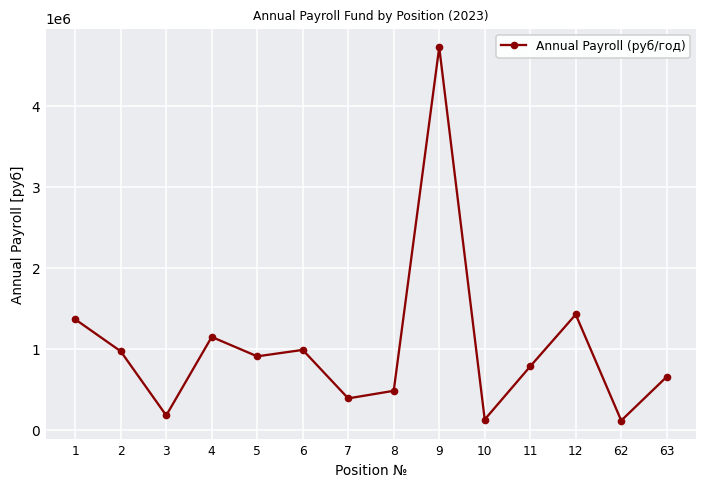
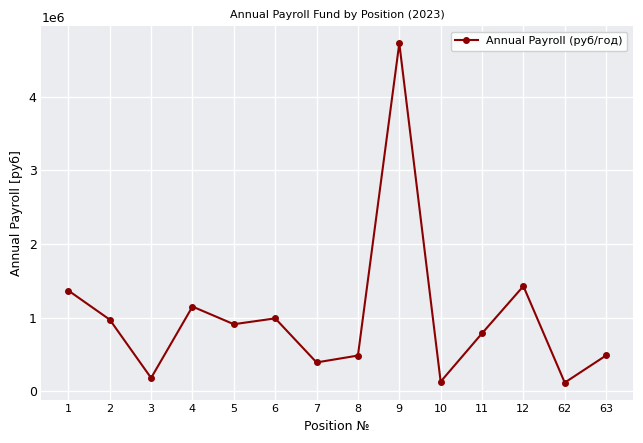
63: 700000 -> 500000
